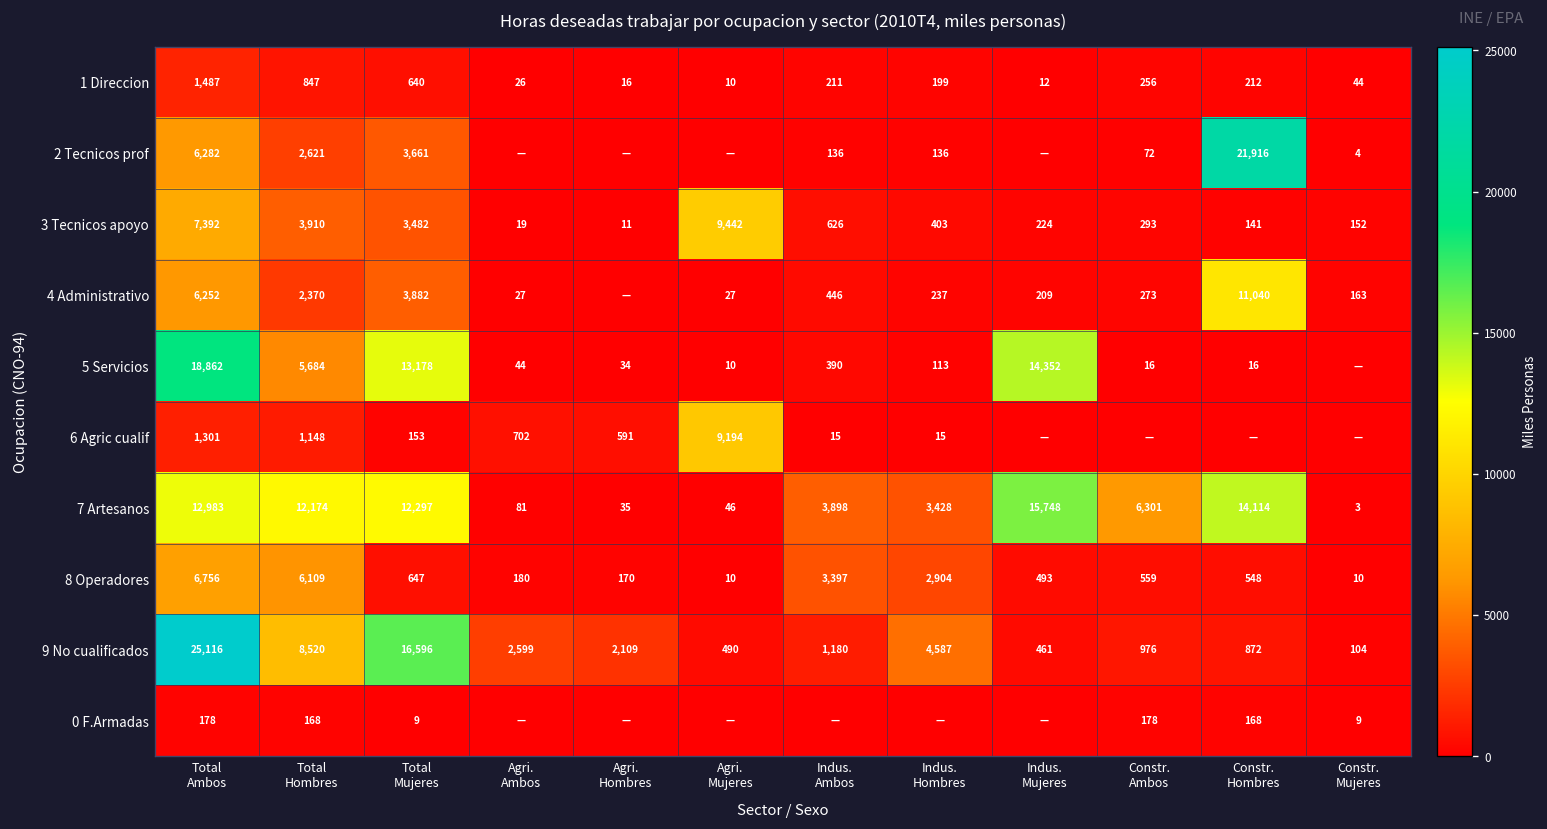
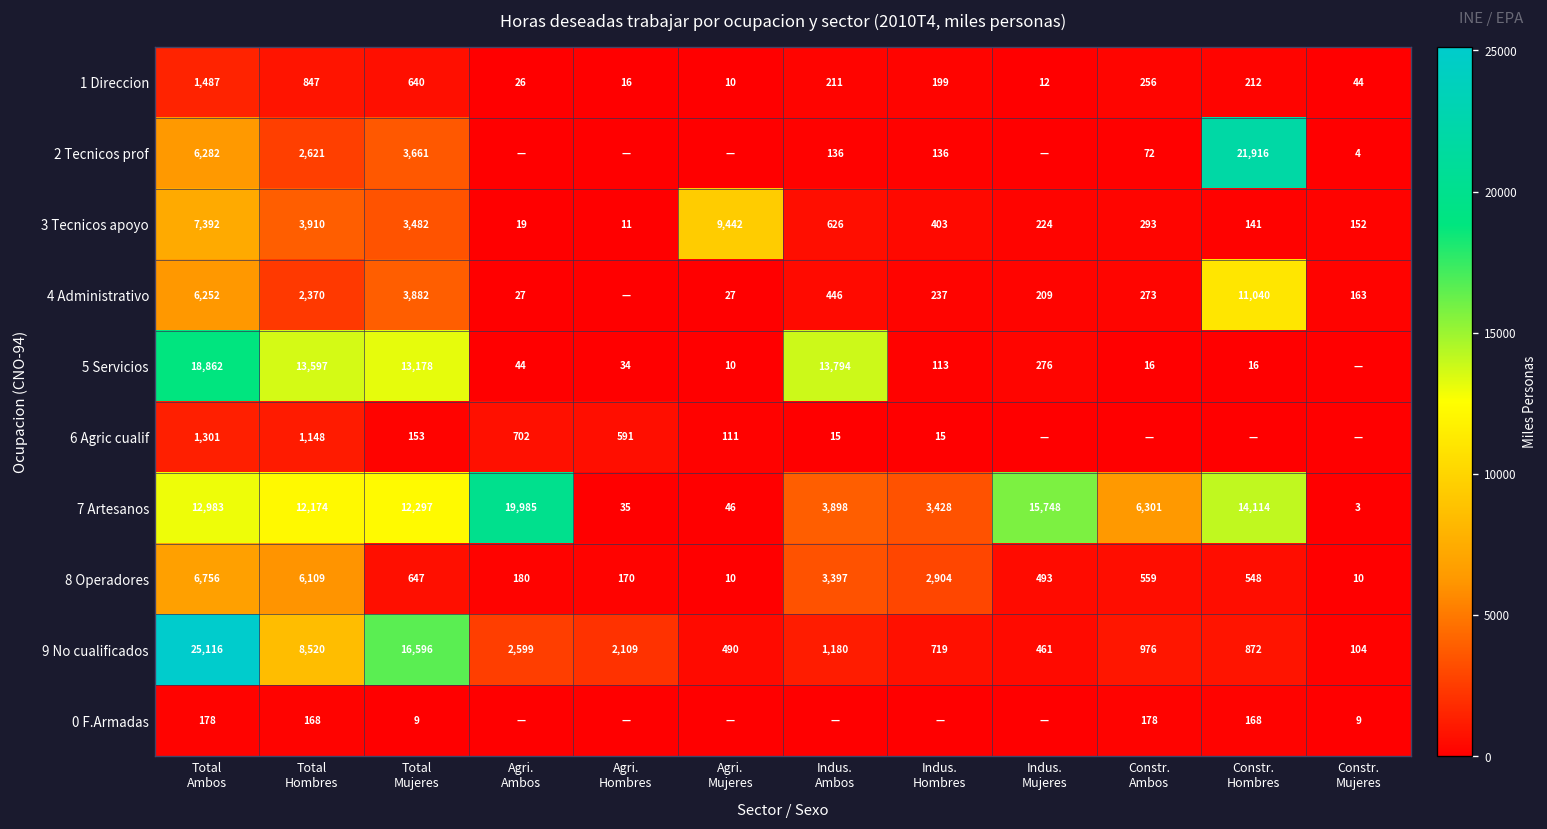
5 Servicios, Total Hombres: 5,684 -> 13,597
5 Servicios, Indus. Ambos: 390 -> 13,794
5 Servicios, Indus. Mujeres: 14,352 -> 276
6 Agric cualif, Agri. Mujeres: 9,194 -> 111
7 Artesanos, Agri. Ambos: 81 -> 19,985
9 No cualificados, Indus. Hombres: 4,587 -> 719
